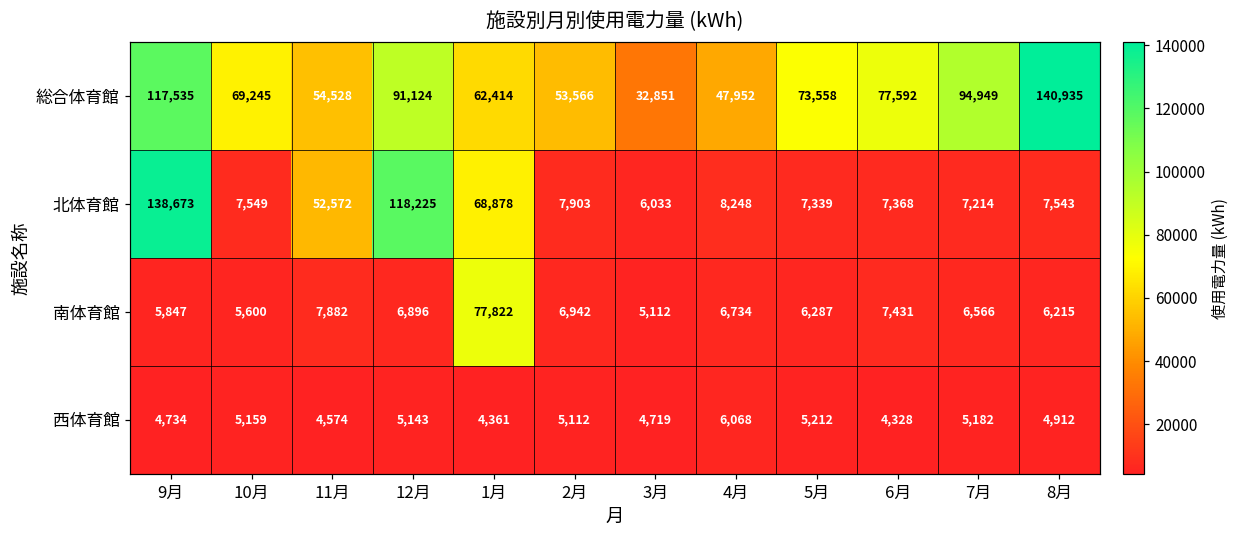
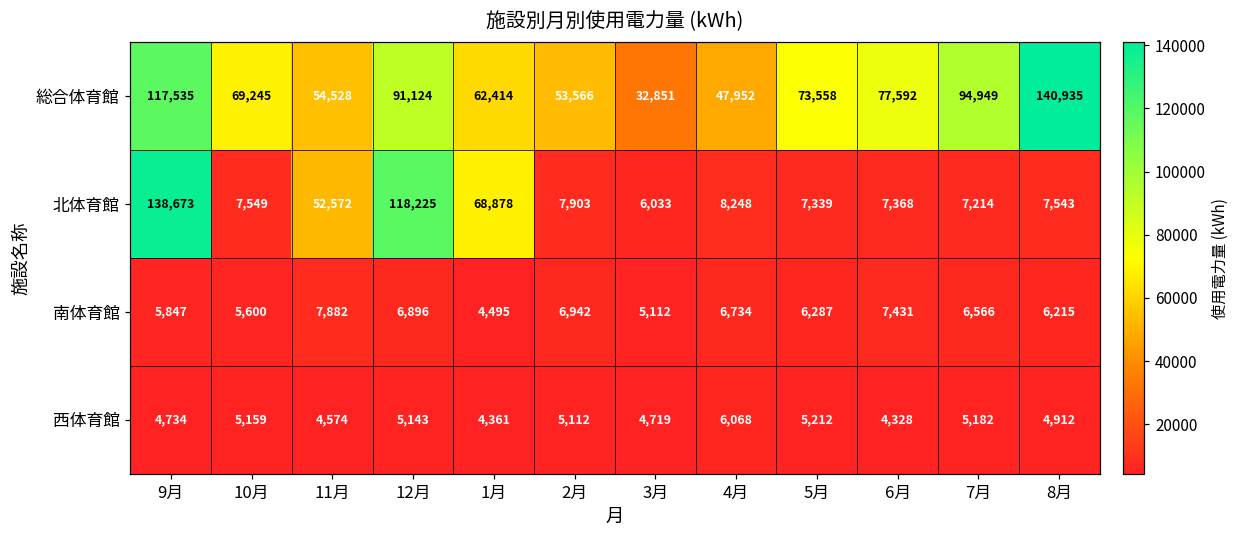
南体育館, 1月: 77,822 -> 4,495
